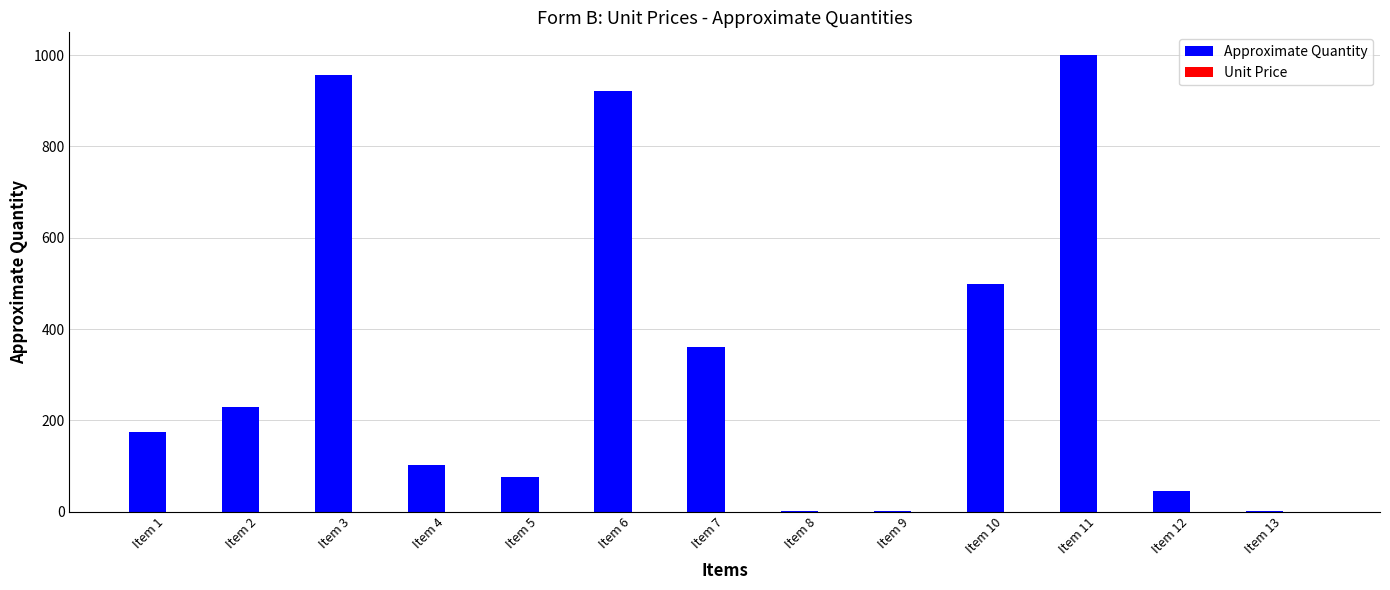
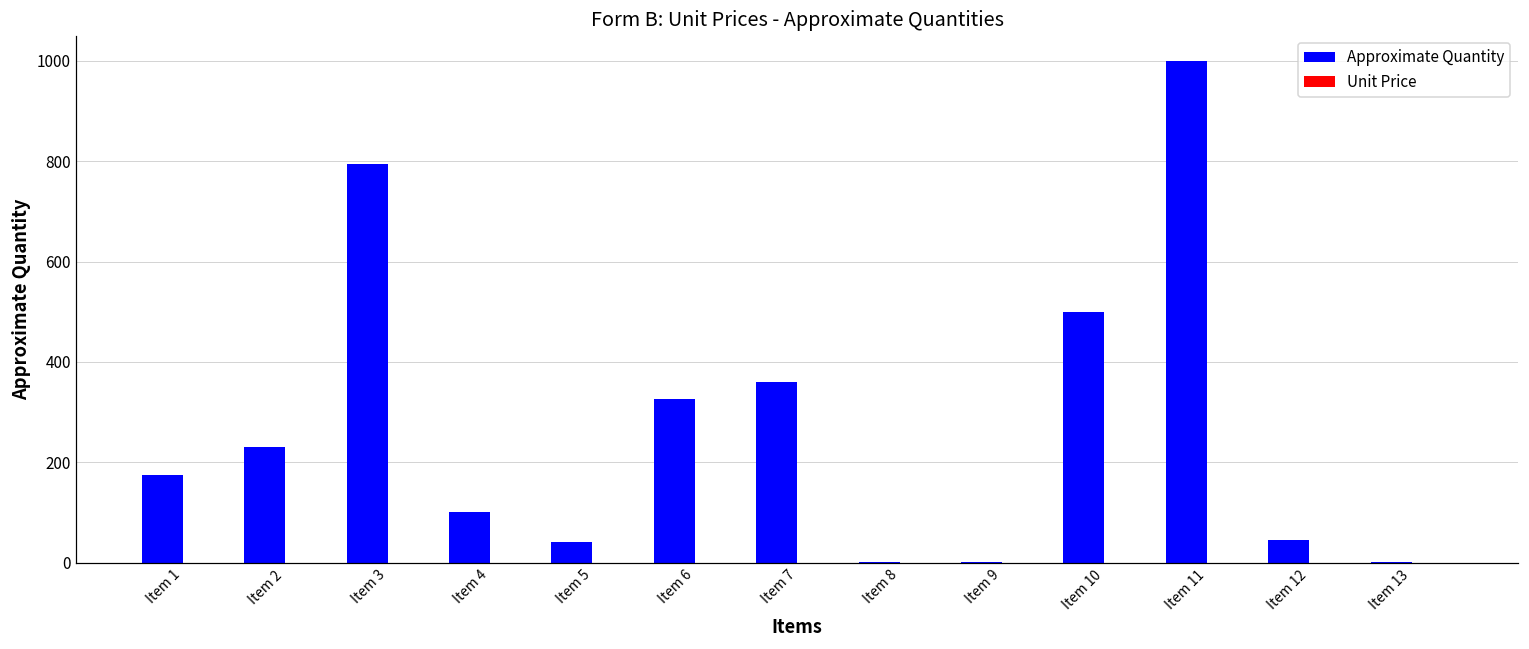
Approximate Quantity, Item 3: 960 -> 800
Approximate Quantity, Item 5: 80 -> 40
Approximate Quantity, Item 6: 920 -> 330
